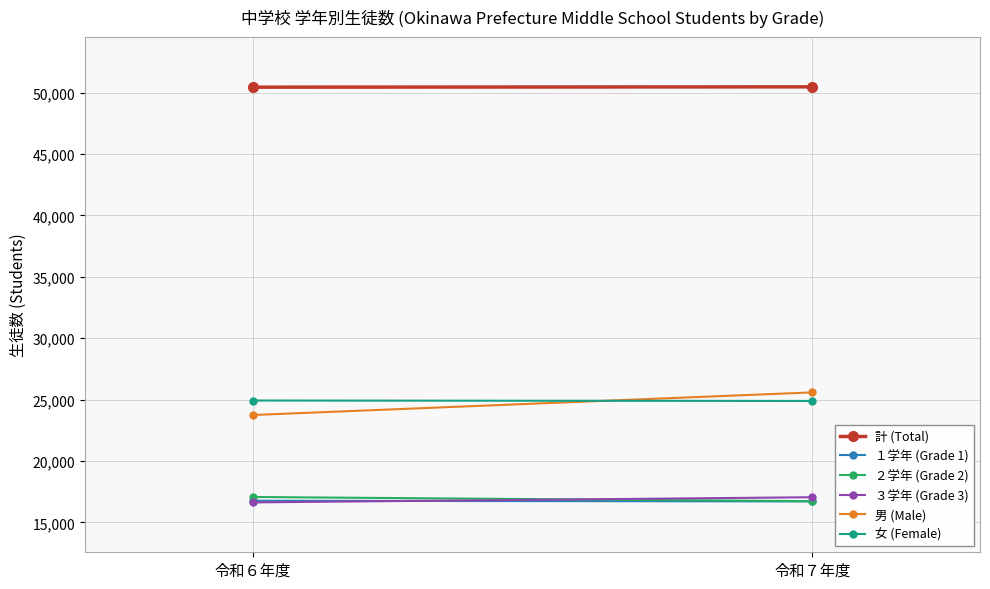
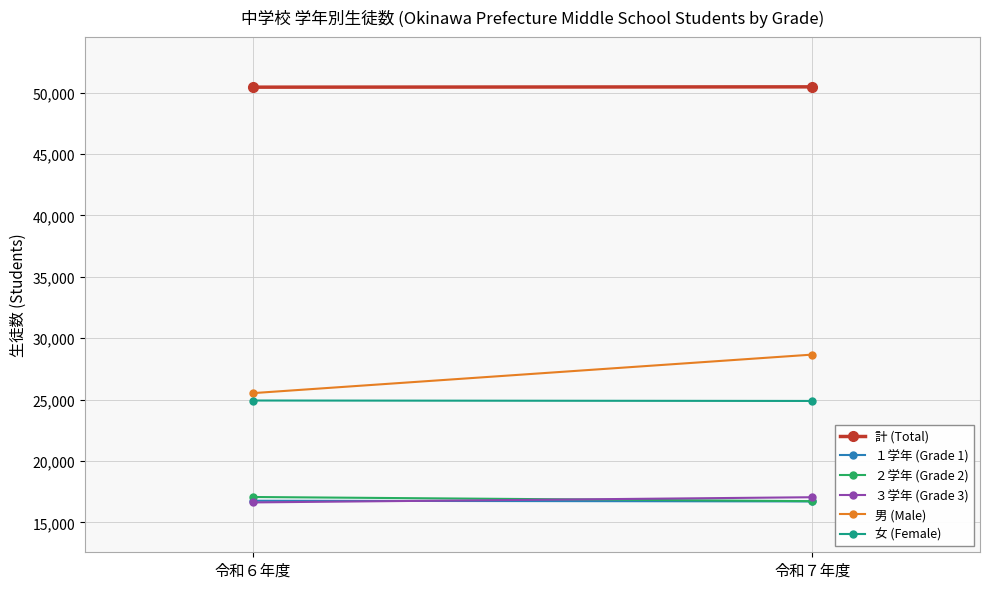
男 (Male), 令和６年度: 23,700 -> 25,500
男 (Male), 令和７年度: 25,600 -> 28,700
